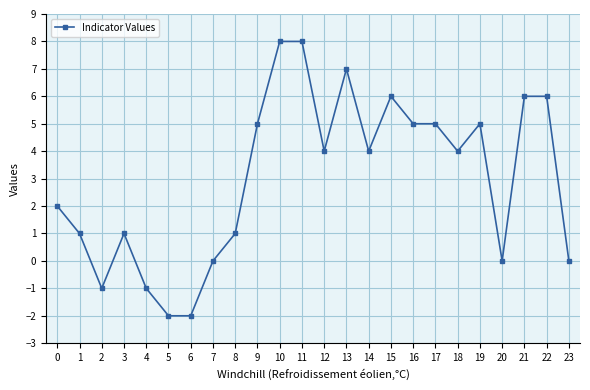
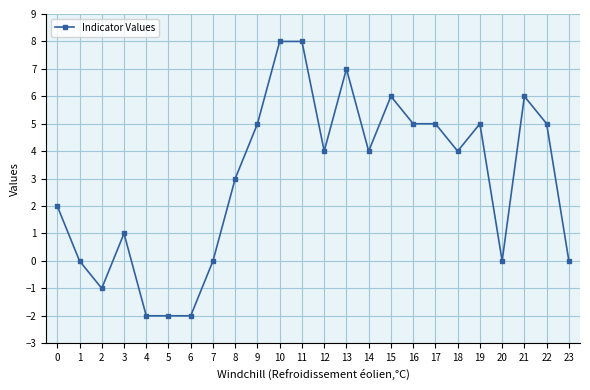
1: 1 -> 0
4: -1 -> -2
8: 1 -> 3
22: 6 -> 5
